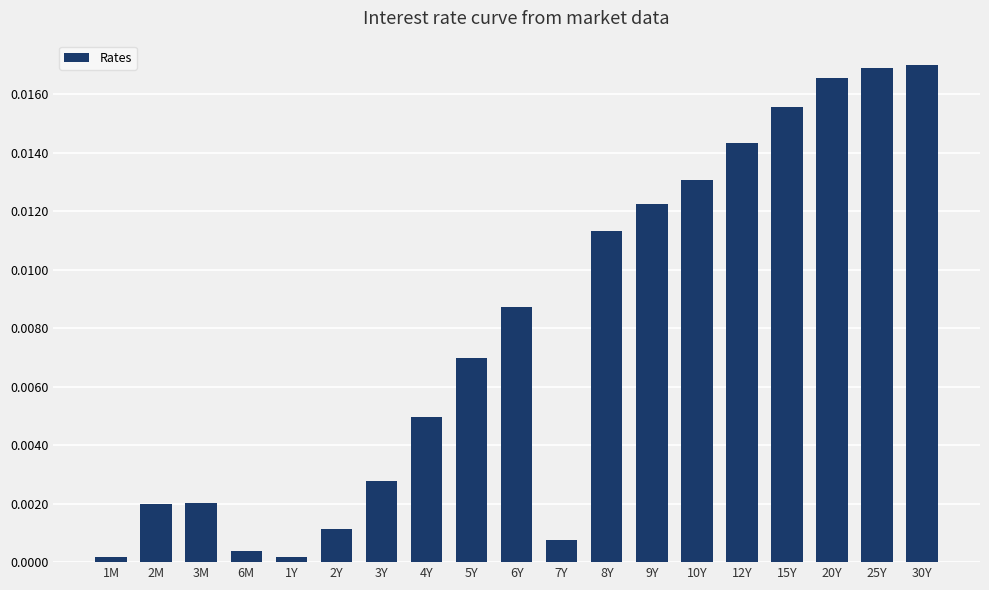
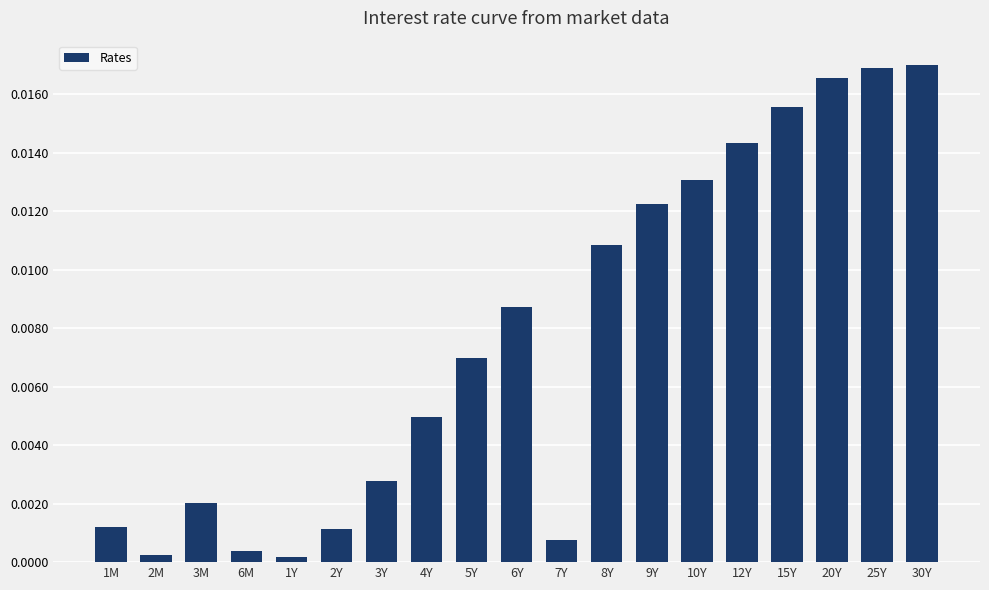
1M: 0.0002 -> 0.0012
2M: 0.0020 -> 0.0002
8Y: 0.0113 -> 0.0108
